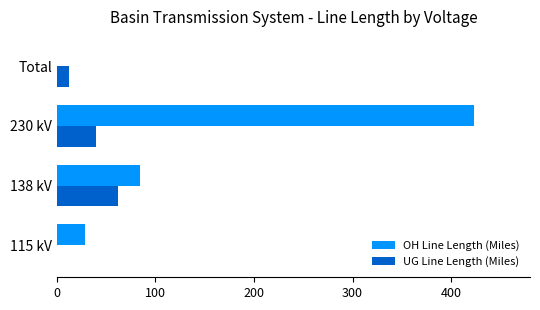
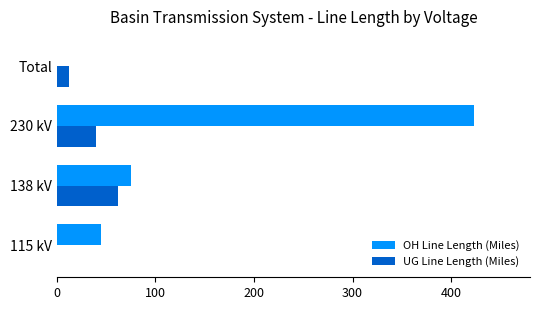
OH Line Length (Miles), 138 kV: 85 -> 76
OH Line Length (Miles), 115 kV: 30 -> 40
